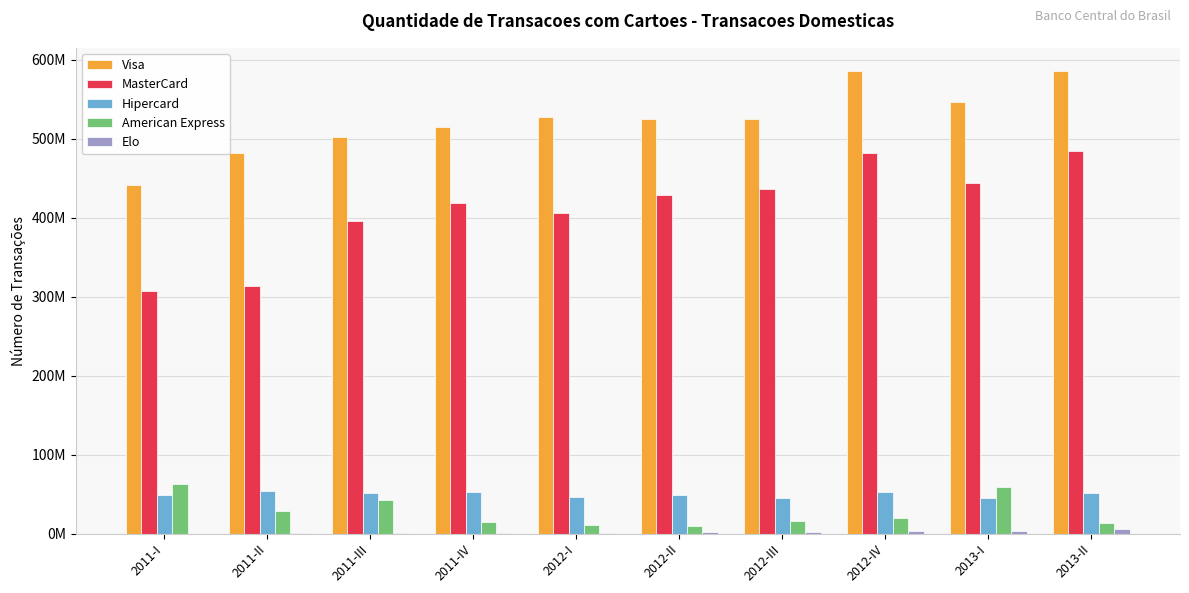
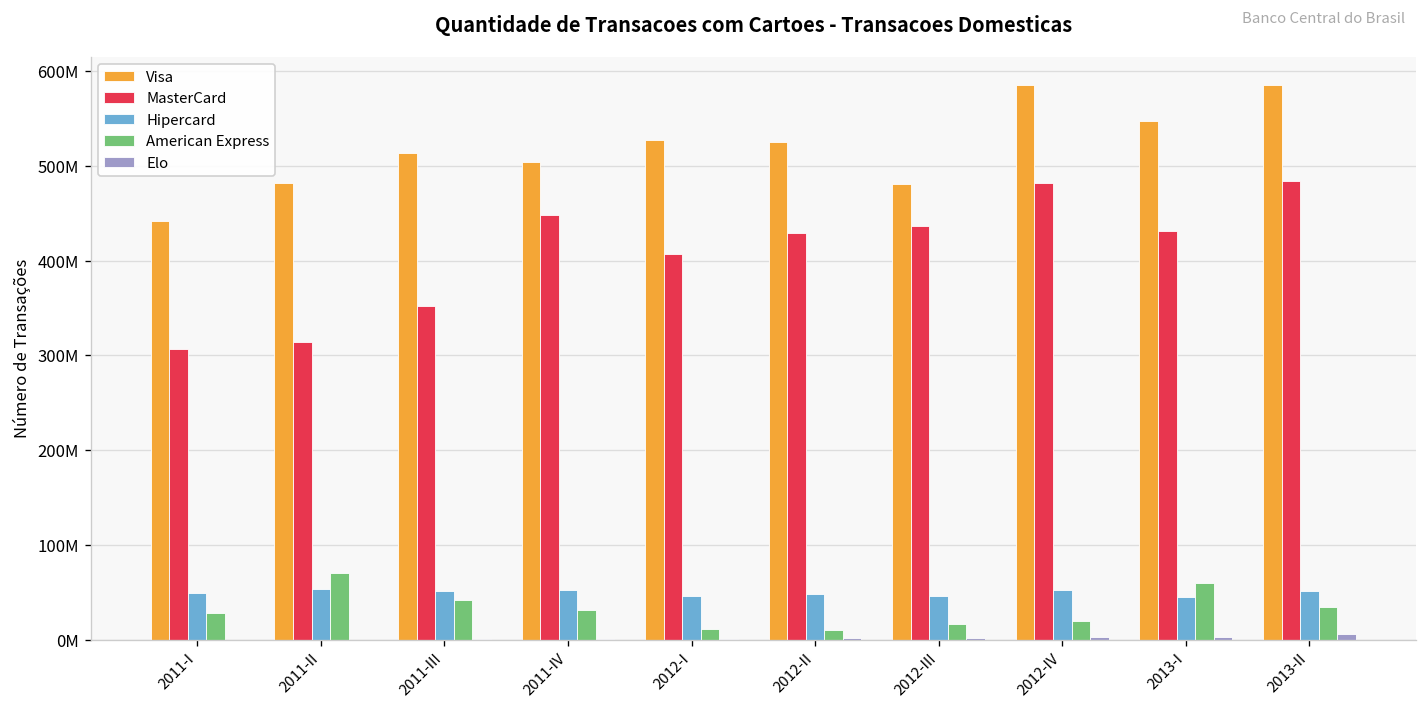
American Express, 2011-I: 60000000 -> 30000000
American Express, 2011-II: 30000000 -> 70000000
Visa, 2011-III: 500000000 -> 510000000
MasterCard, 2011-III: 400000000 -> 350000000
Visa, 2011-IV: 510000000 -> 500000000
MasterCard, 2011-IV: 420000000 -> 450000000
American Express, 2011-IV: 10000000 -> 30000000
Visa, 2012-III: 530000000 -> 480000000
MasterCard, 2013-I: 440000000 -> 430000000
American Express, 2013-II: 10000000 -> 30000000
